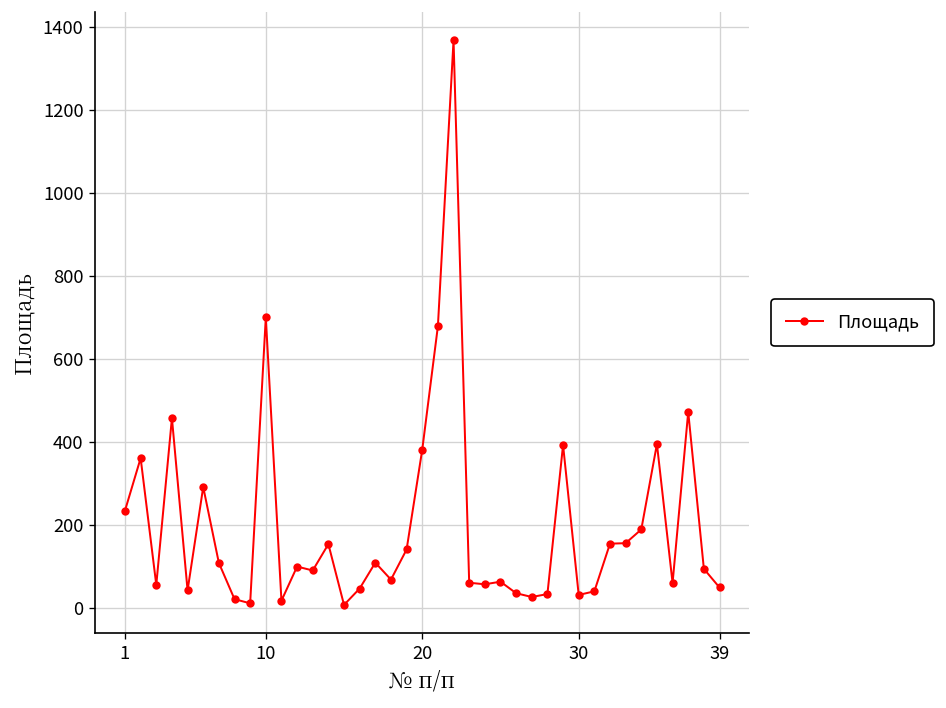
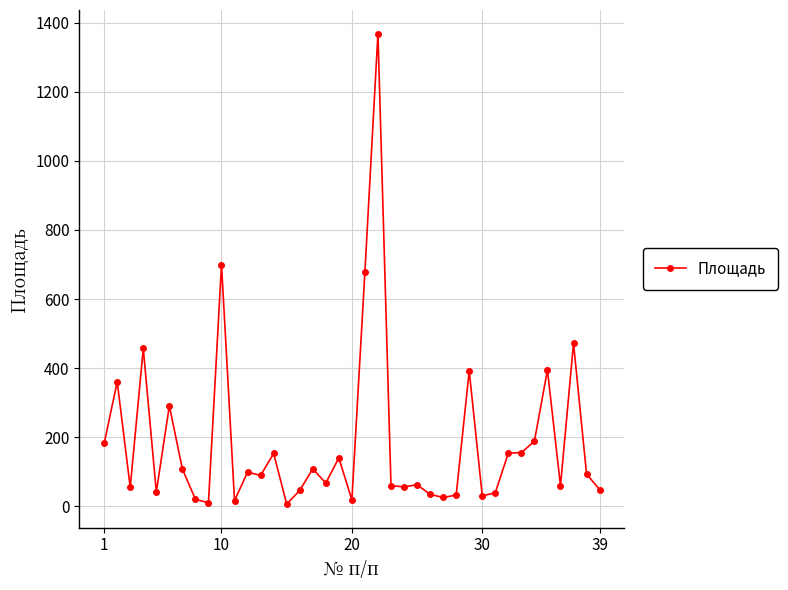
1: 230 -> 180
20: 380 -> 20
